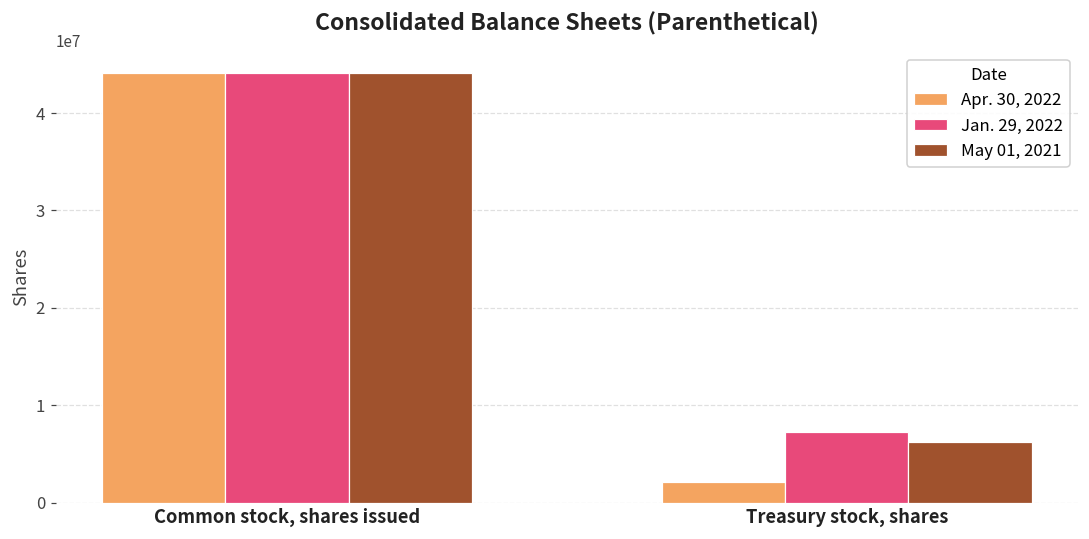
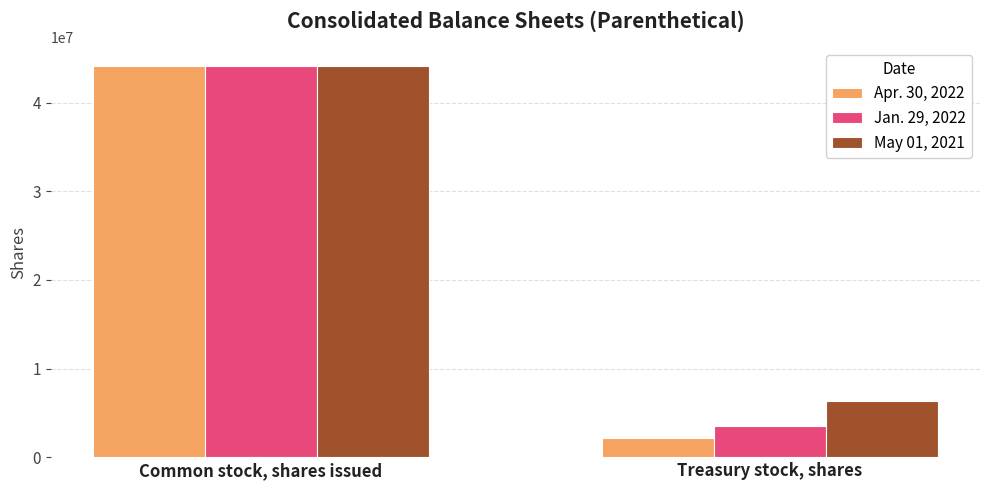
Jan. 29, 2022, Treasury stock, shares: 7000000 -> 4000000
